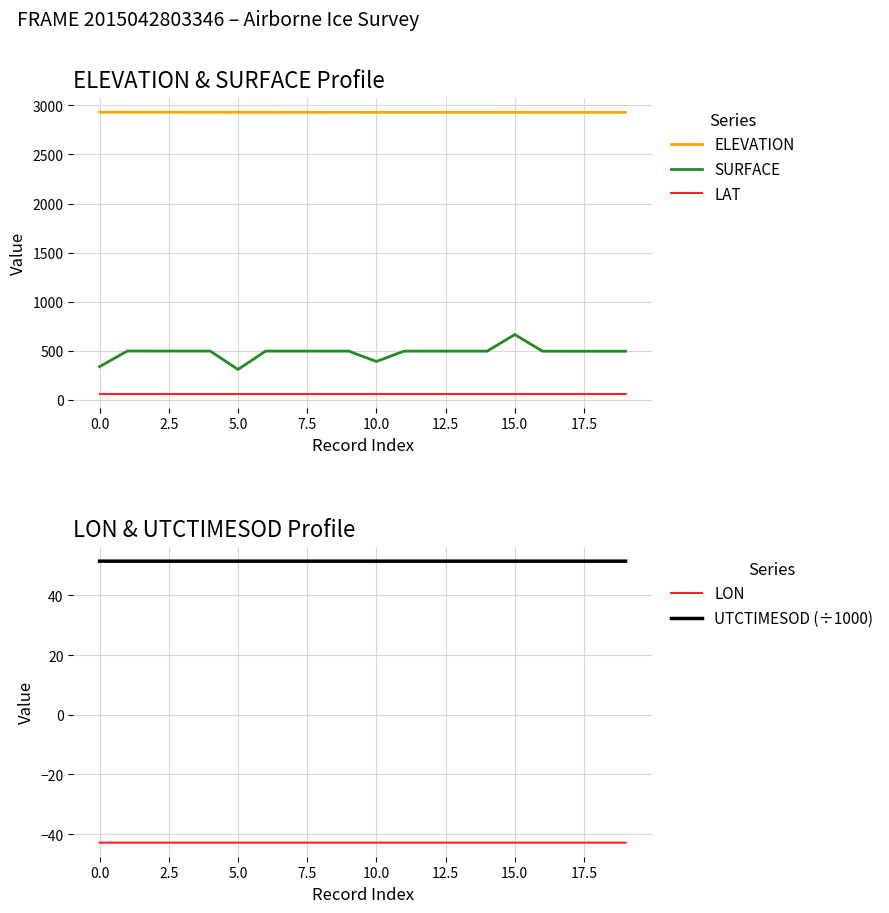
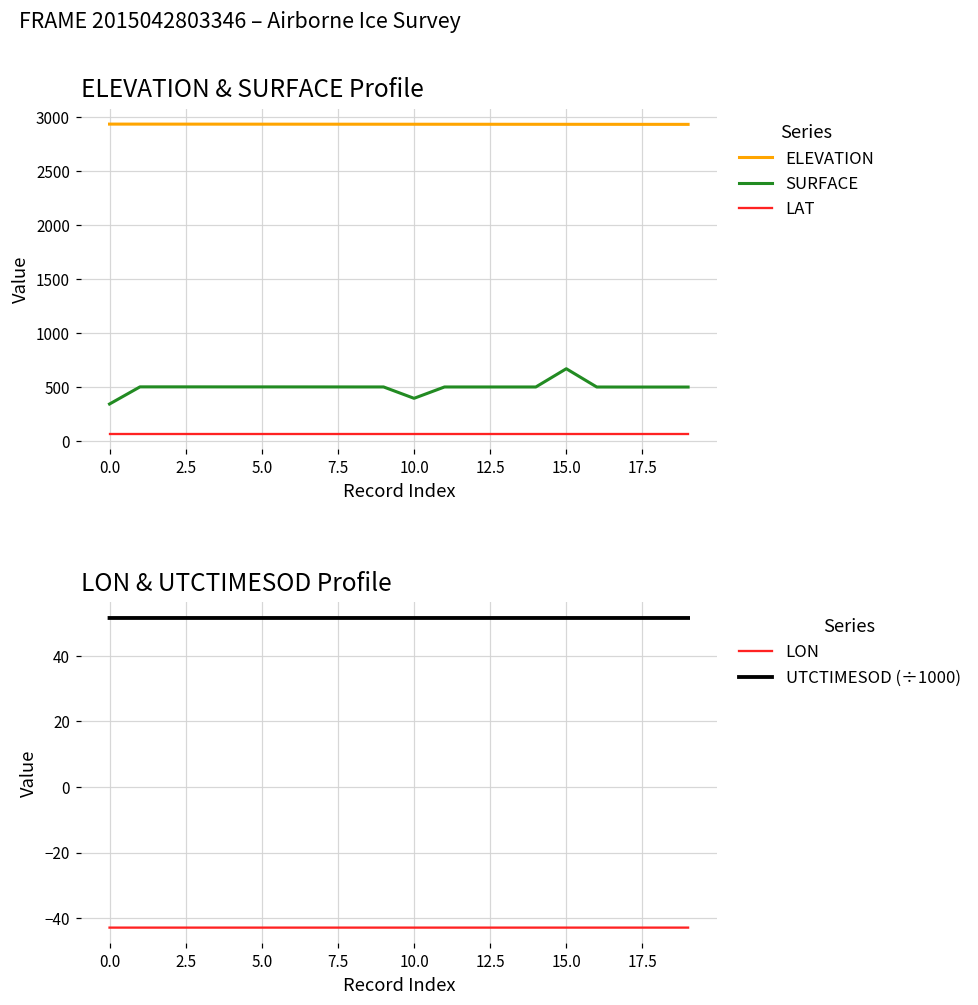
ELEVATION & SURFACE Profile, SURFACE, 5.0: 300 -> 500
